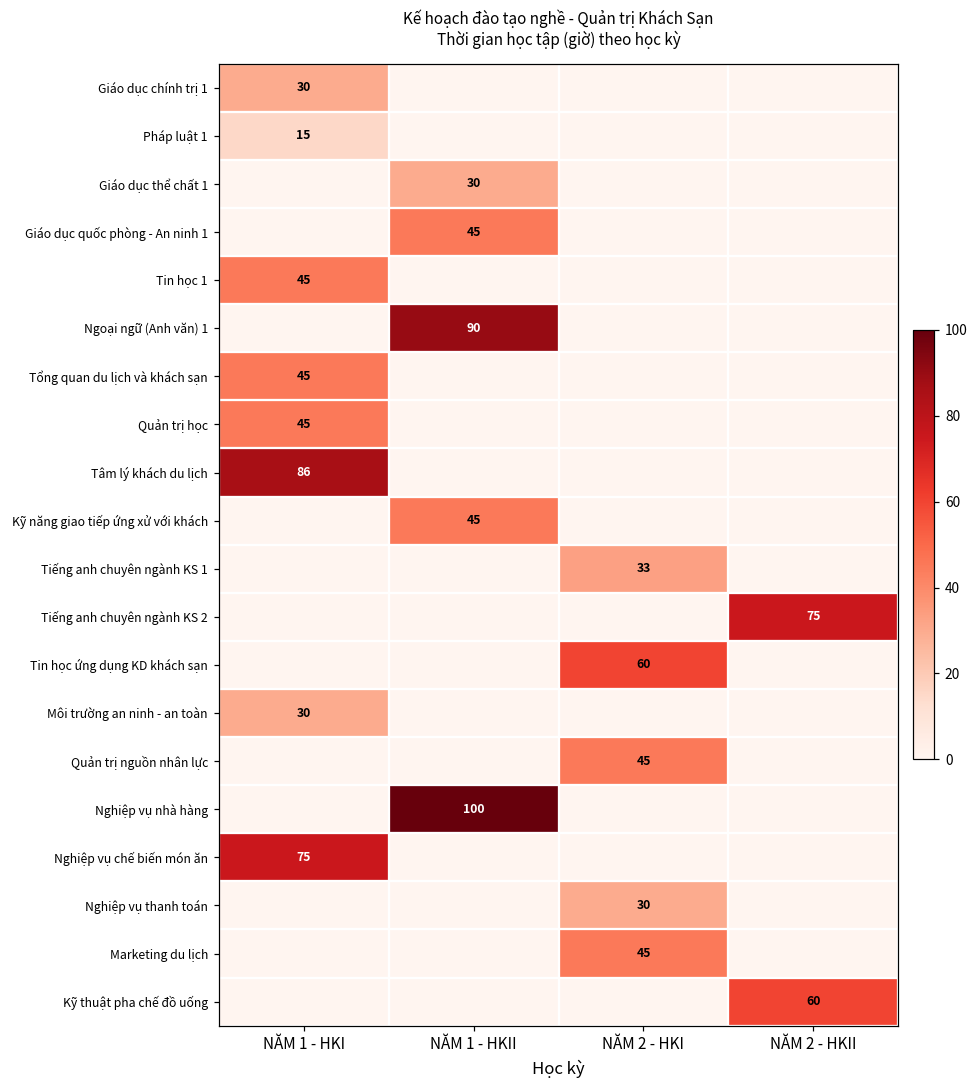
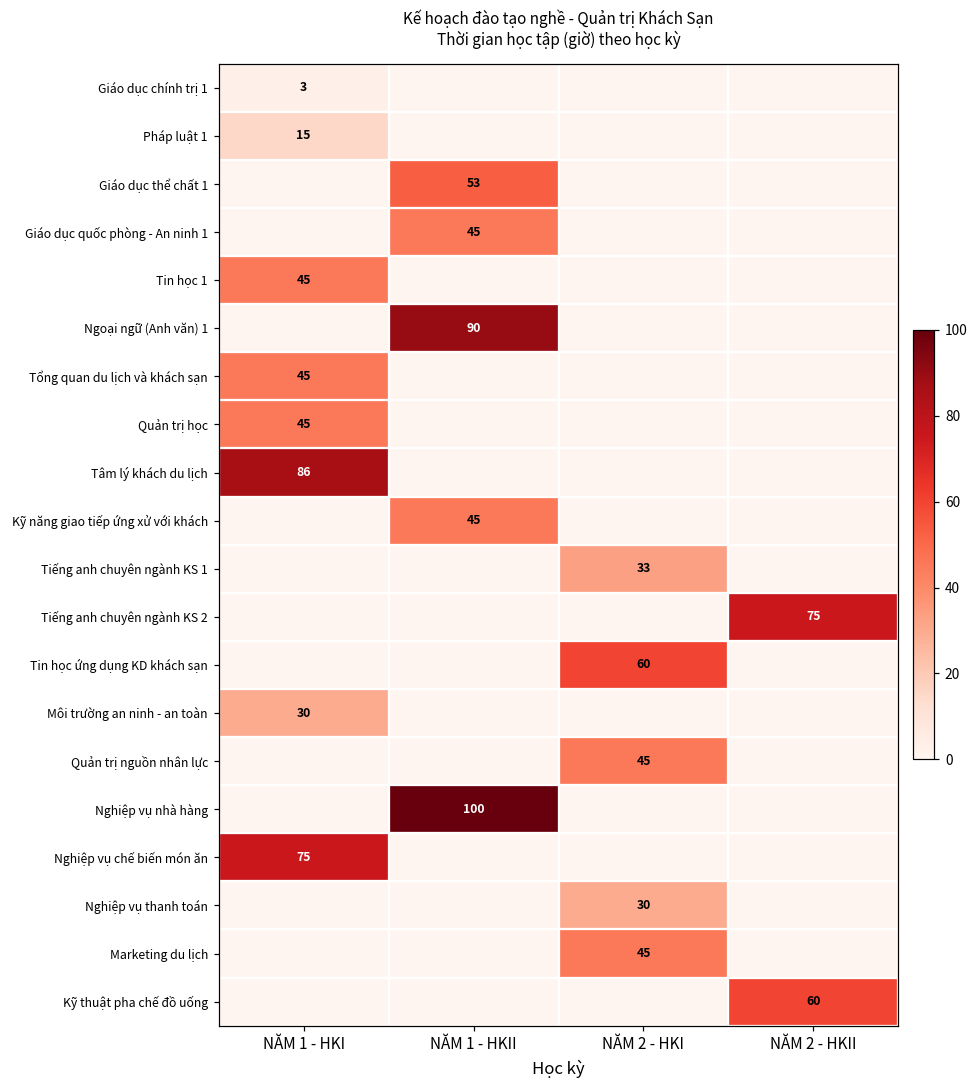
Giáo dục chính trị 1, NĂM 1 - HKI: 30 -> 3
Giáo dục thể chất 1, NĂM 1 - HKII: 30 -> 53
